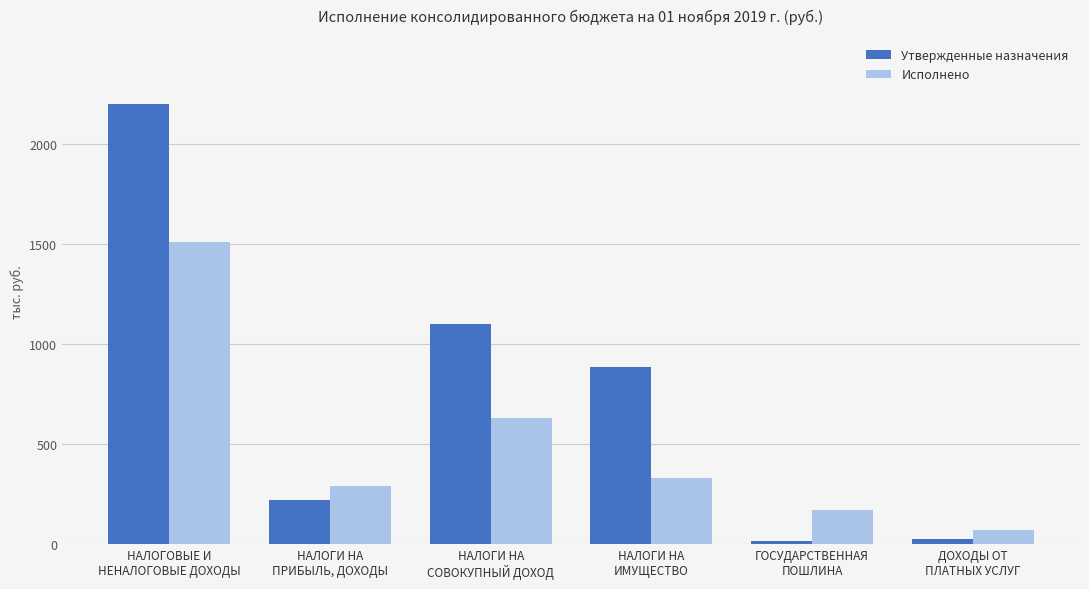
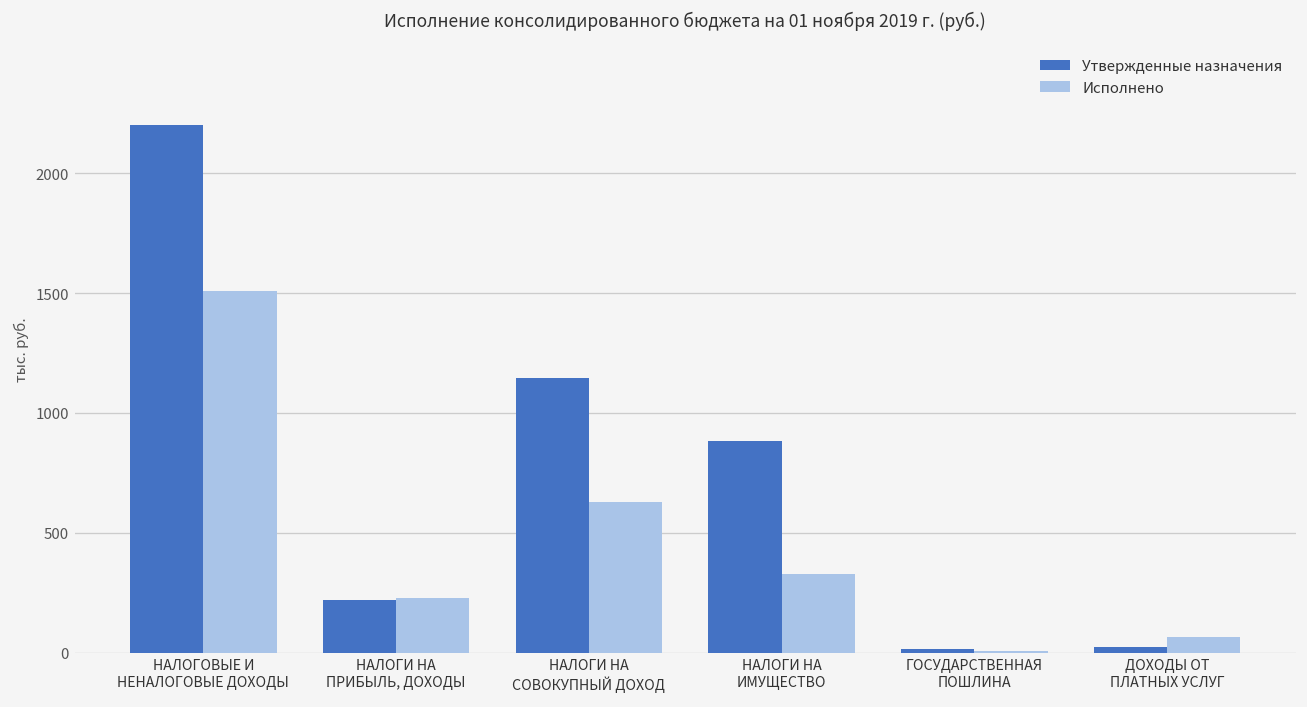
Исполнено, НАЛОГИ НА ПРИБЫЛЬ, ДОХОДЫ: 290 -> 230
Утвержденные назначения, НАЛОГИ НА СОВОКУПНЫЙ ДОХОД: 1100 -> 1150
Исполнено, ГОСУДАРСТВЕННАЯ ПОШЛИНА: 170 -> 10
